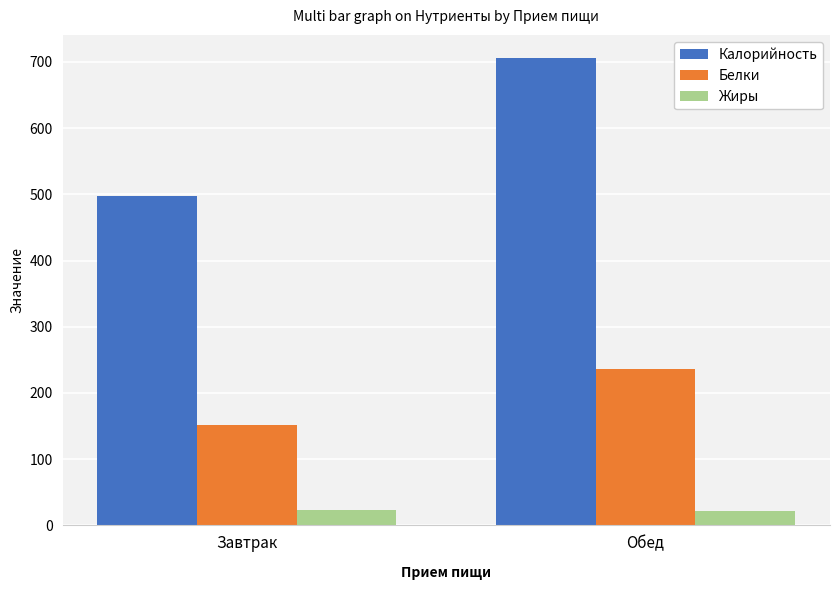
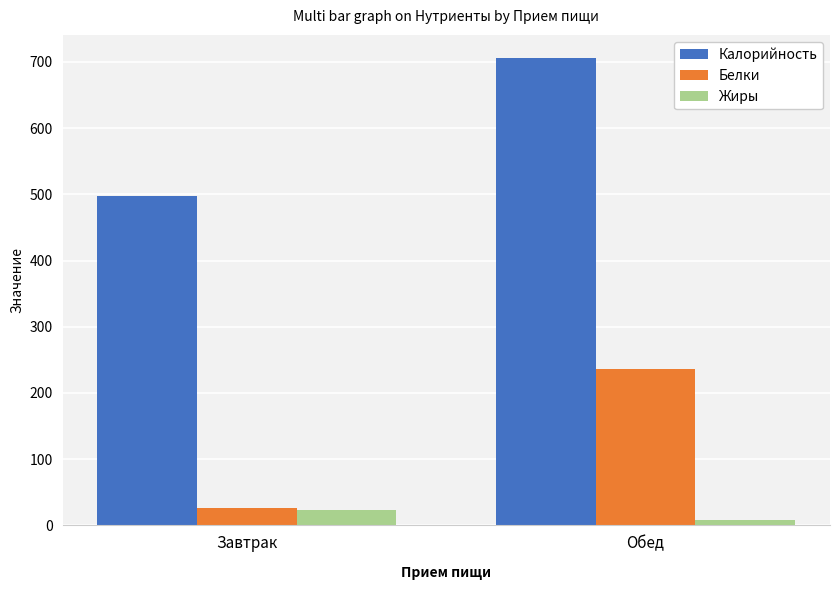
Белки, Завтрак: 150 -> 30
Жиры, Обед: 20 -> 10
